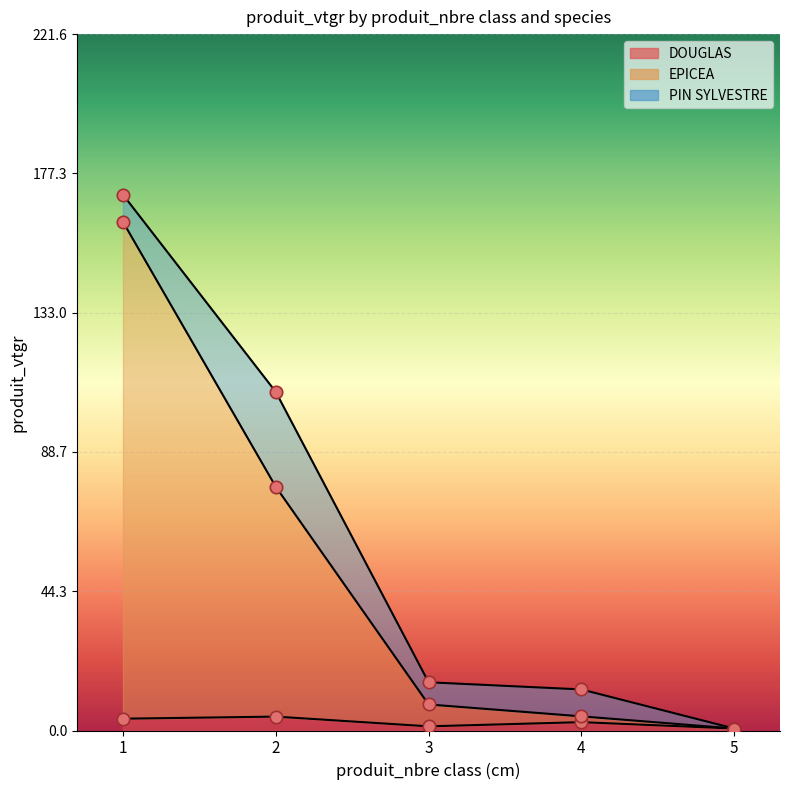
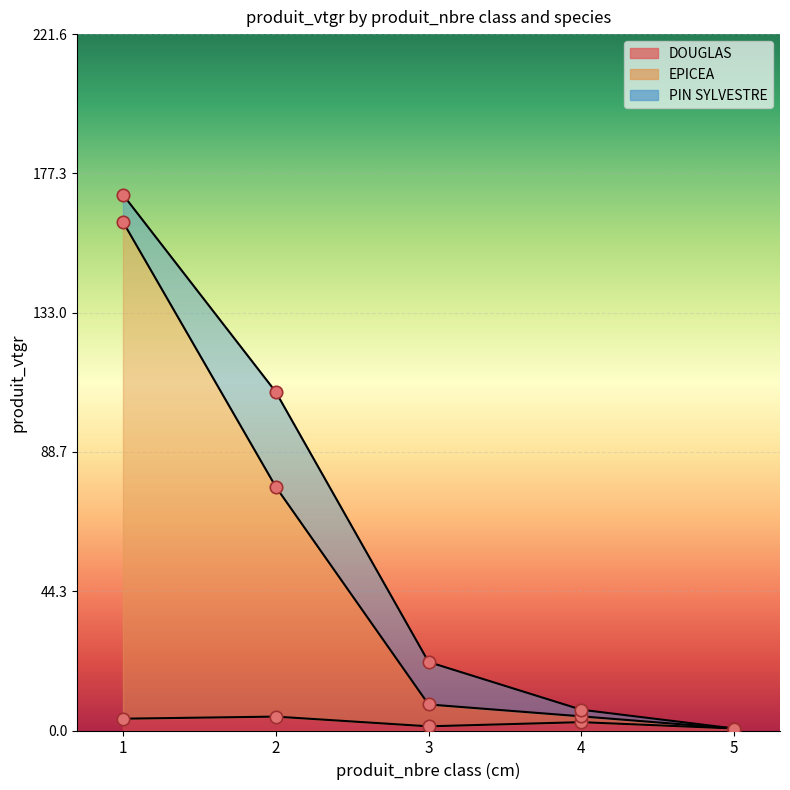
PIN SYLVESTRE, 3: 7 -> 14
PIN SYLVESTRE, 4: 9 -> 2
